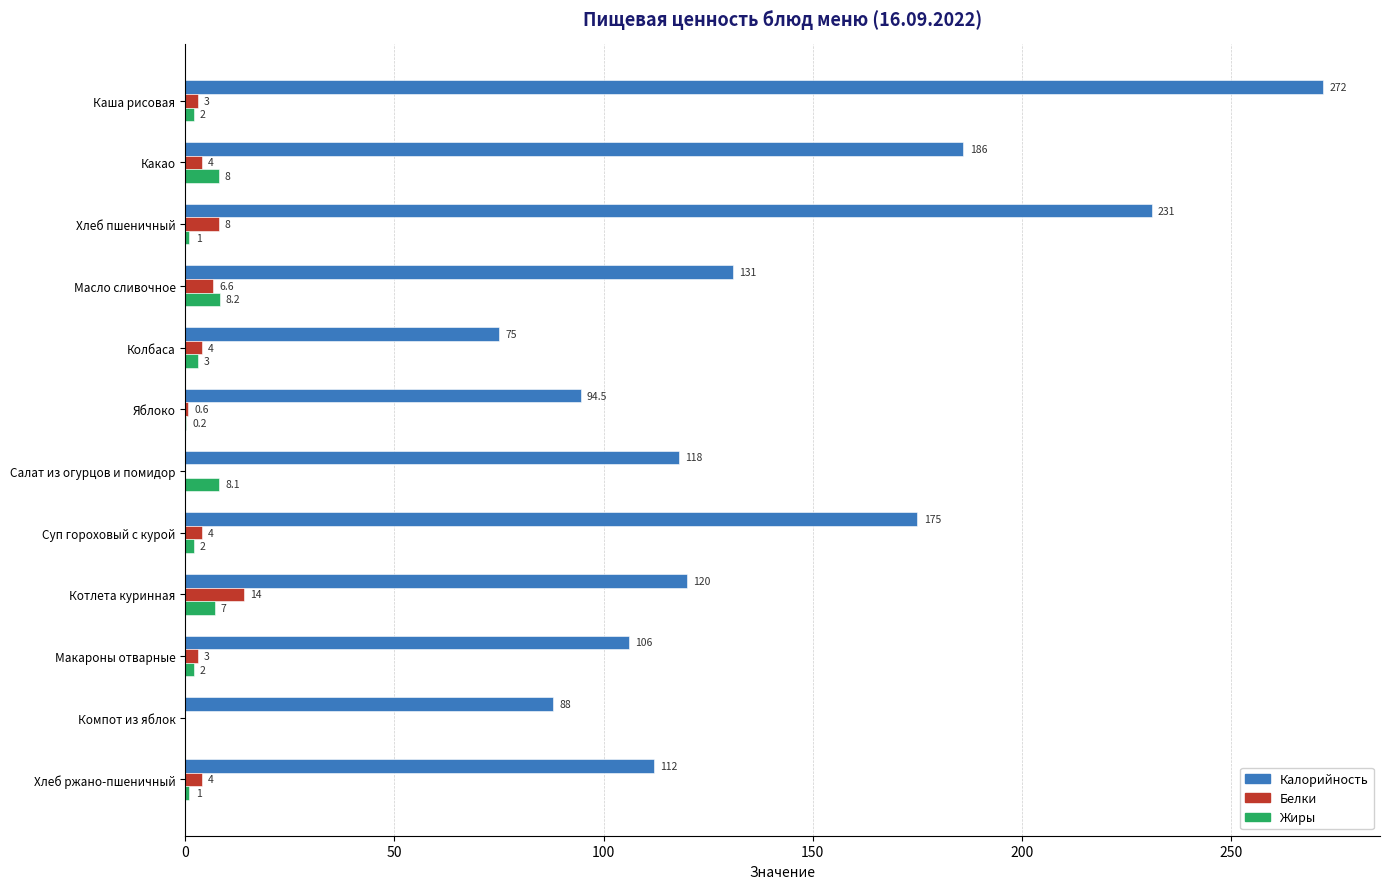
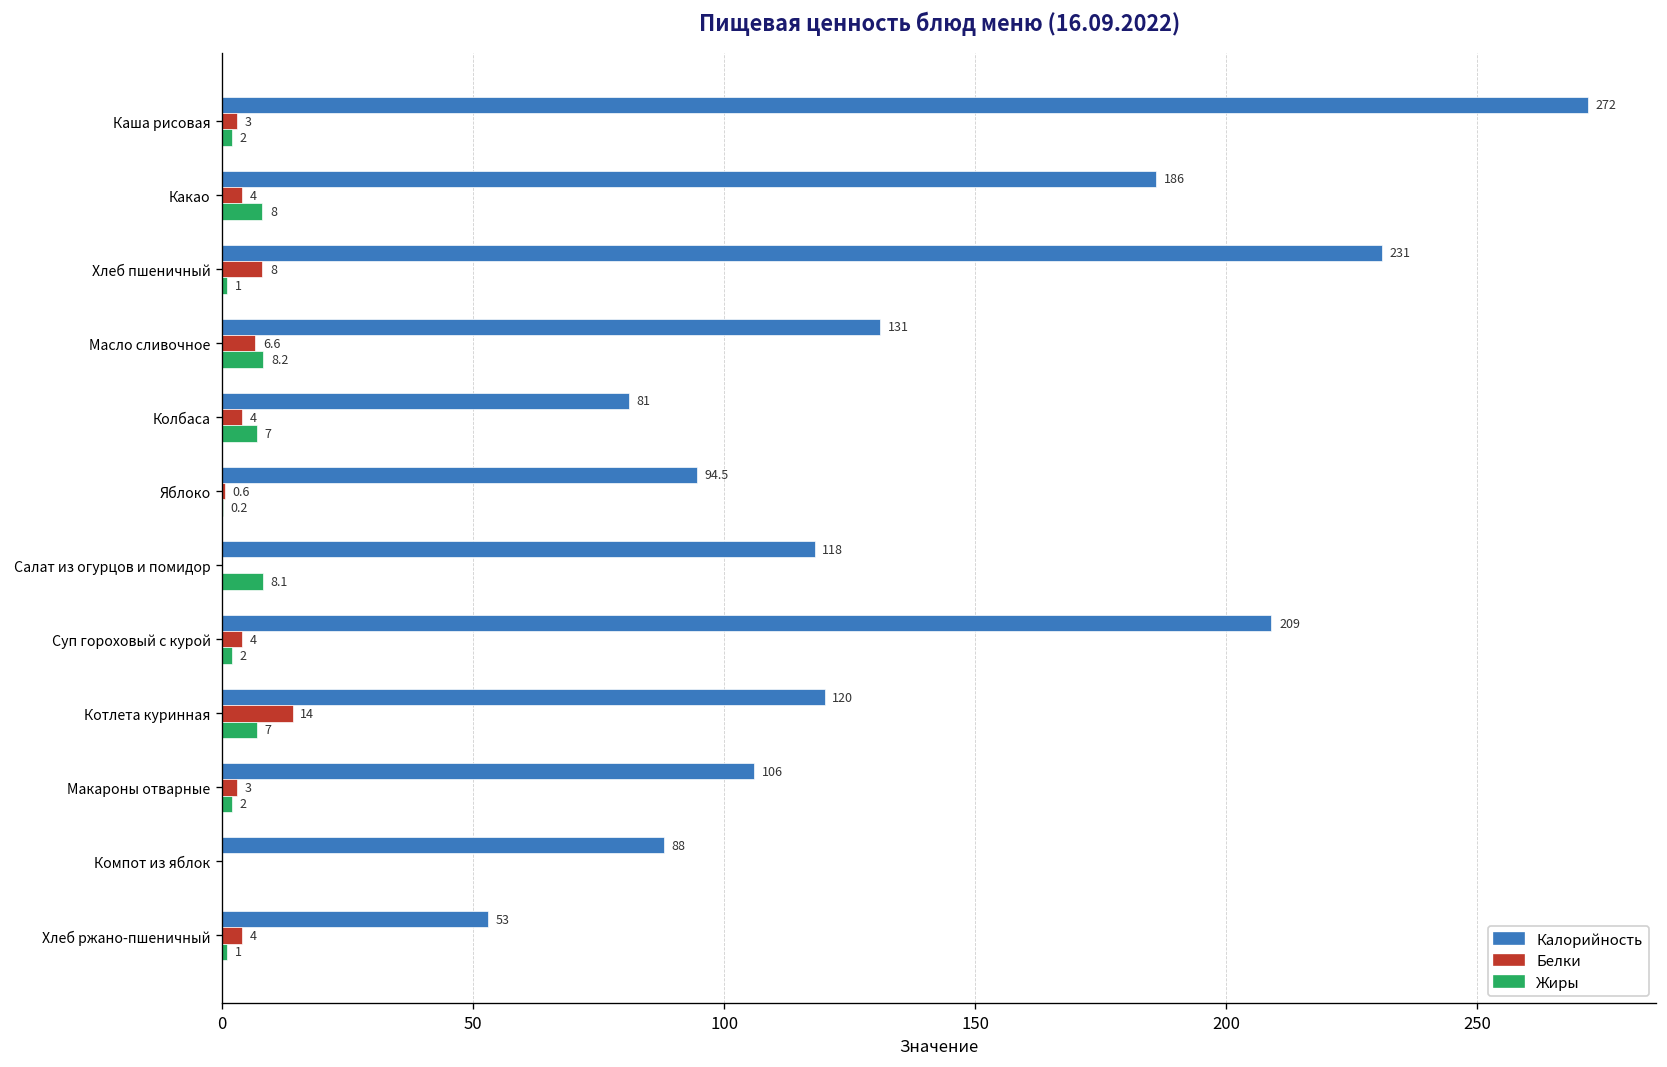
Калорийность, Колбаса: 75 -> 81
Жиры, Колбаса: 3 -> 7
Калорийность, Суп гороховый с курой: 175 -> 209
Калорийность, Хлеб ржано-пшеничный: 112 -> 53
